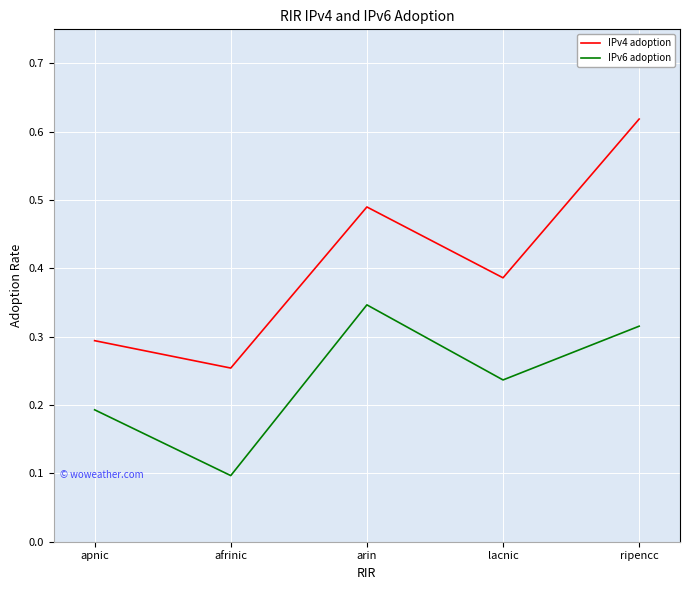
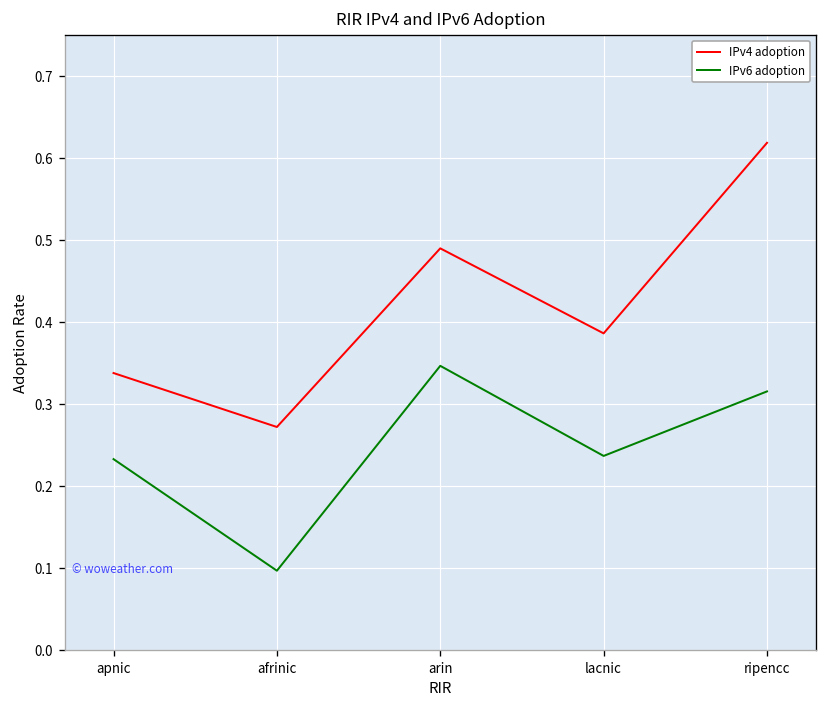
IPv4 adoption, apnic: 0.29 -> 0.34
IPv6 adoption, apnic: 0.19 -> 0.23
IPv4 adoption, afrinic: 0.25 -> 0.27
